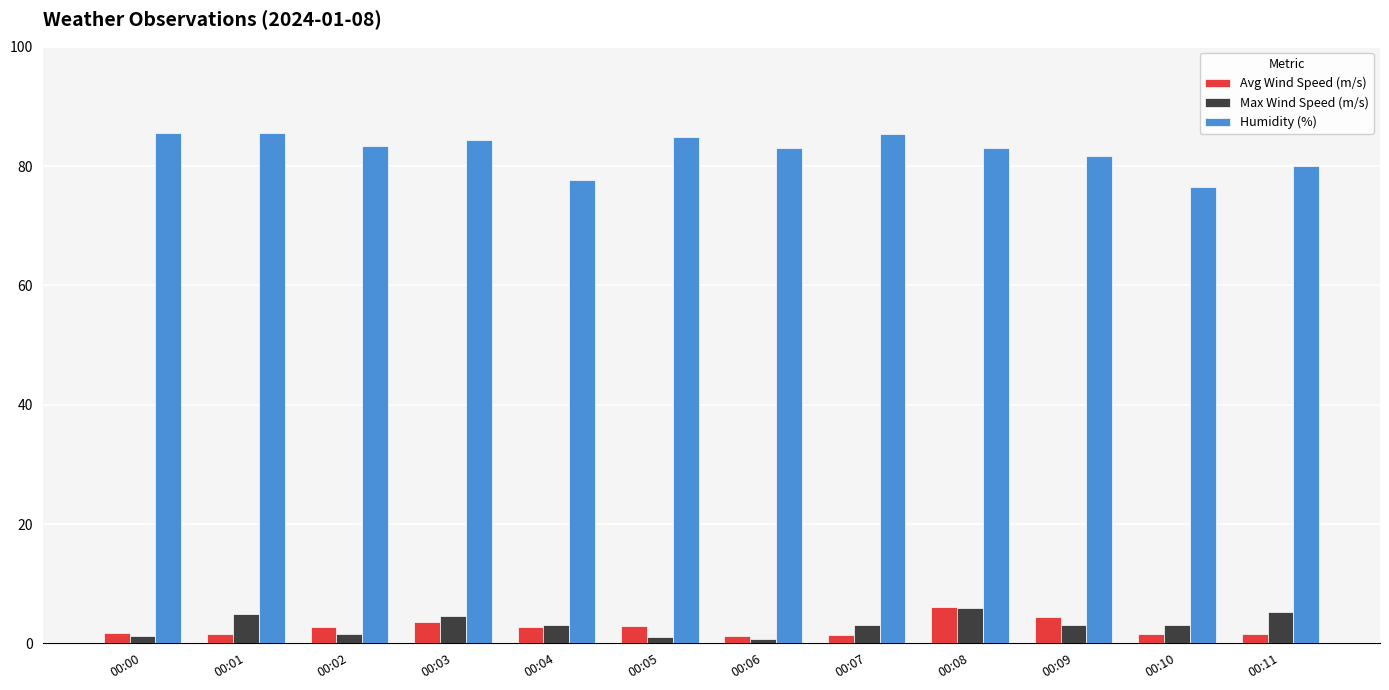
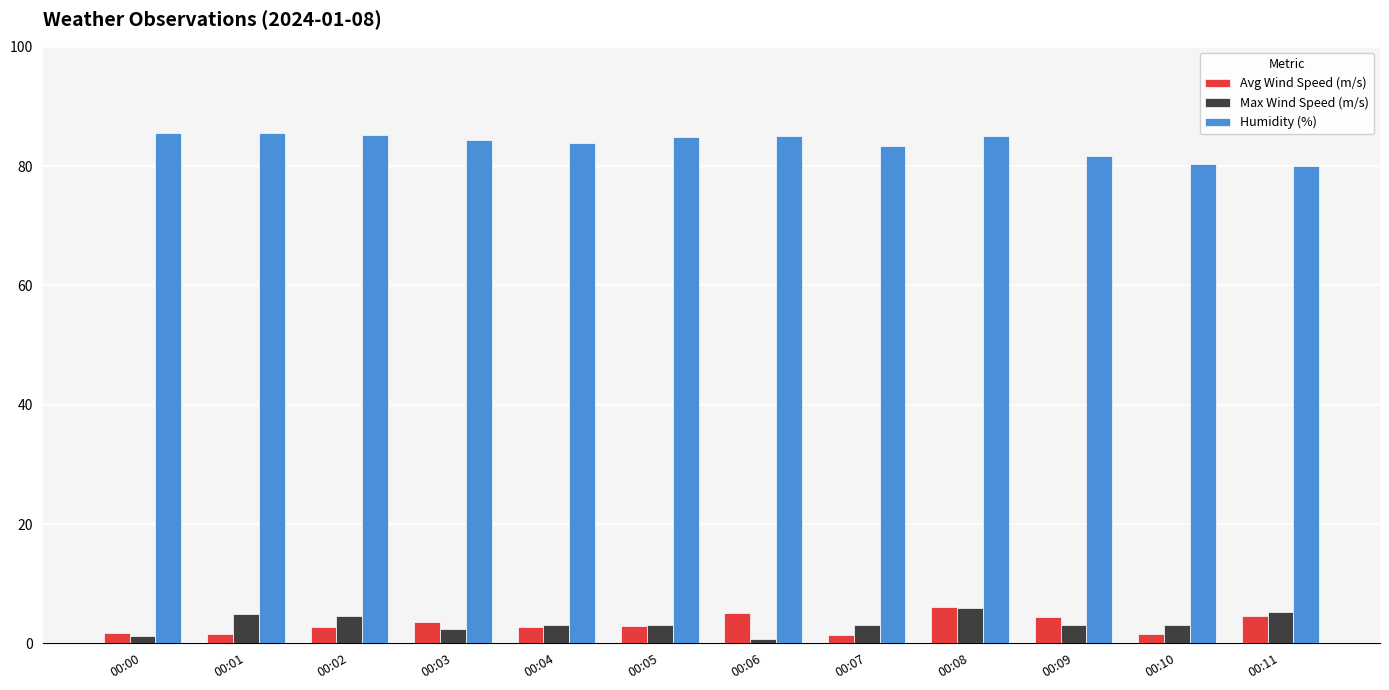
Max Wind Speed (m/s), 00:02: 2 -> 5
Humidity (%), 00:02: 83 -> 85
Max Wind Speed (m/s), 00:03: 5 -> 2
Humidity (%), 00:04: 78 -> 84
Max Wind Speed (m/s), 00:05: 1 -> 3
Avg Wind Speed (m/s), 00:06: 1 -> 5
Humidity (%), 00:06: 83 -> 85
Humidity (%), 00:07: 85 -> 83
Humidity (%), 00:08: 83 -> 85
Humidity (%), 00:10: 76 -> 80
Avg Wind Speed (m/s), 00:11: 2 -> 5
